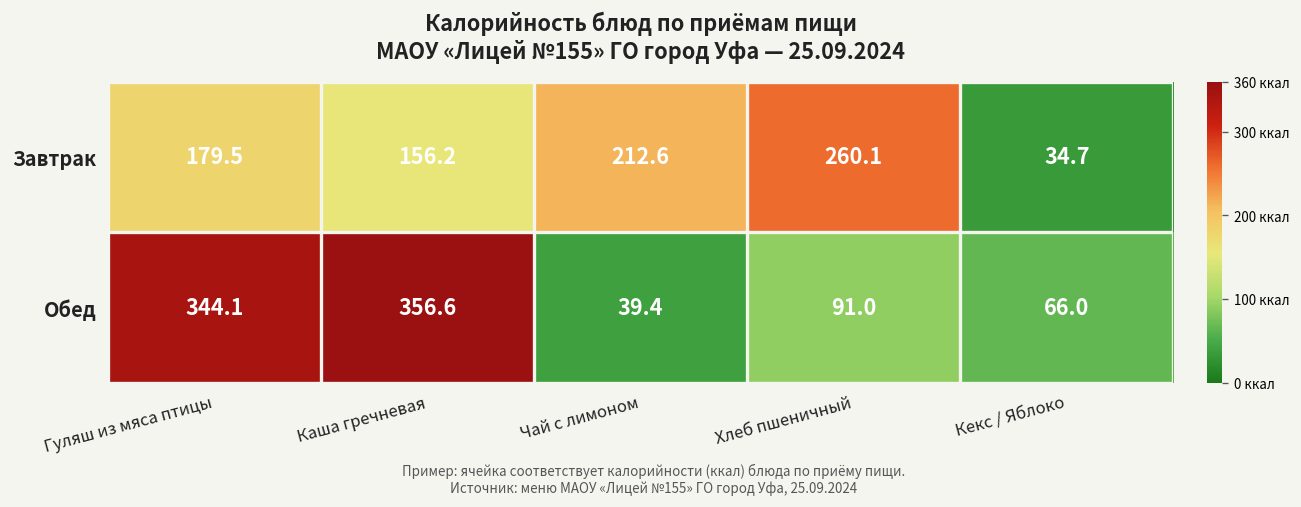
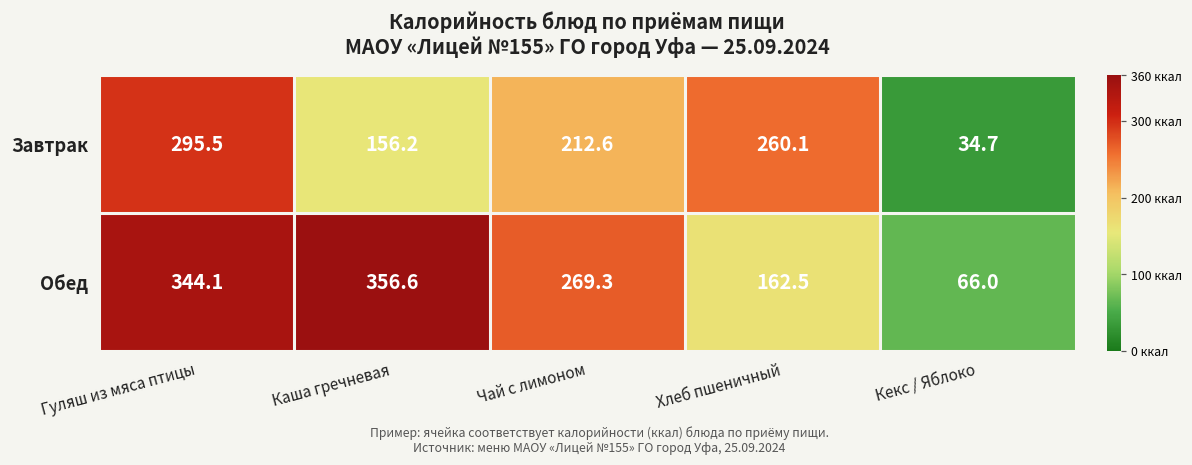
Завтрак, Гуляш из мяса птицы: 179.5 -> 295.5
Обед, Чай с лимоном: 39.4 -> 269.3
Обед, Хлеб пшеничный: 91.0 -> 162.5
